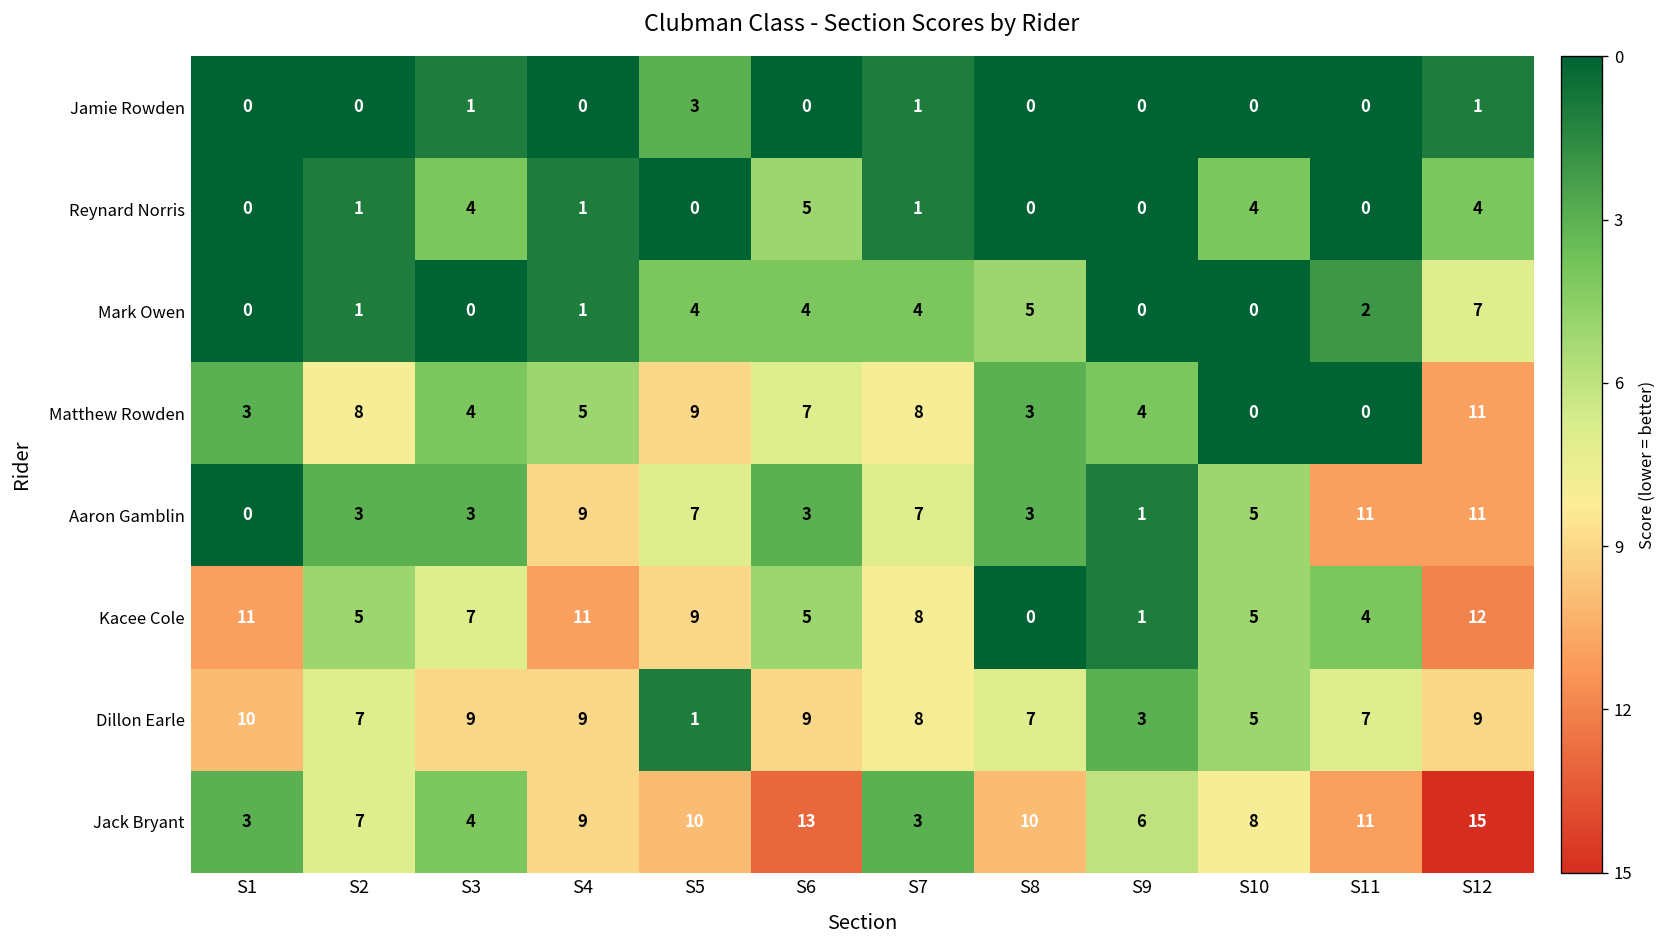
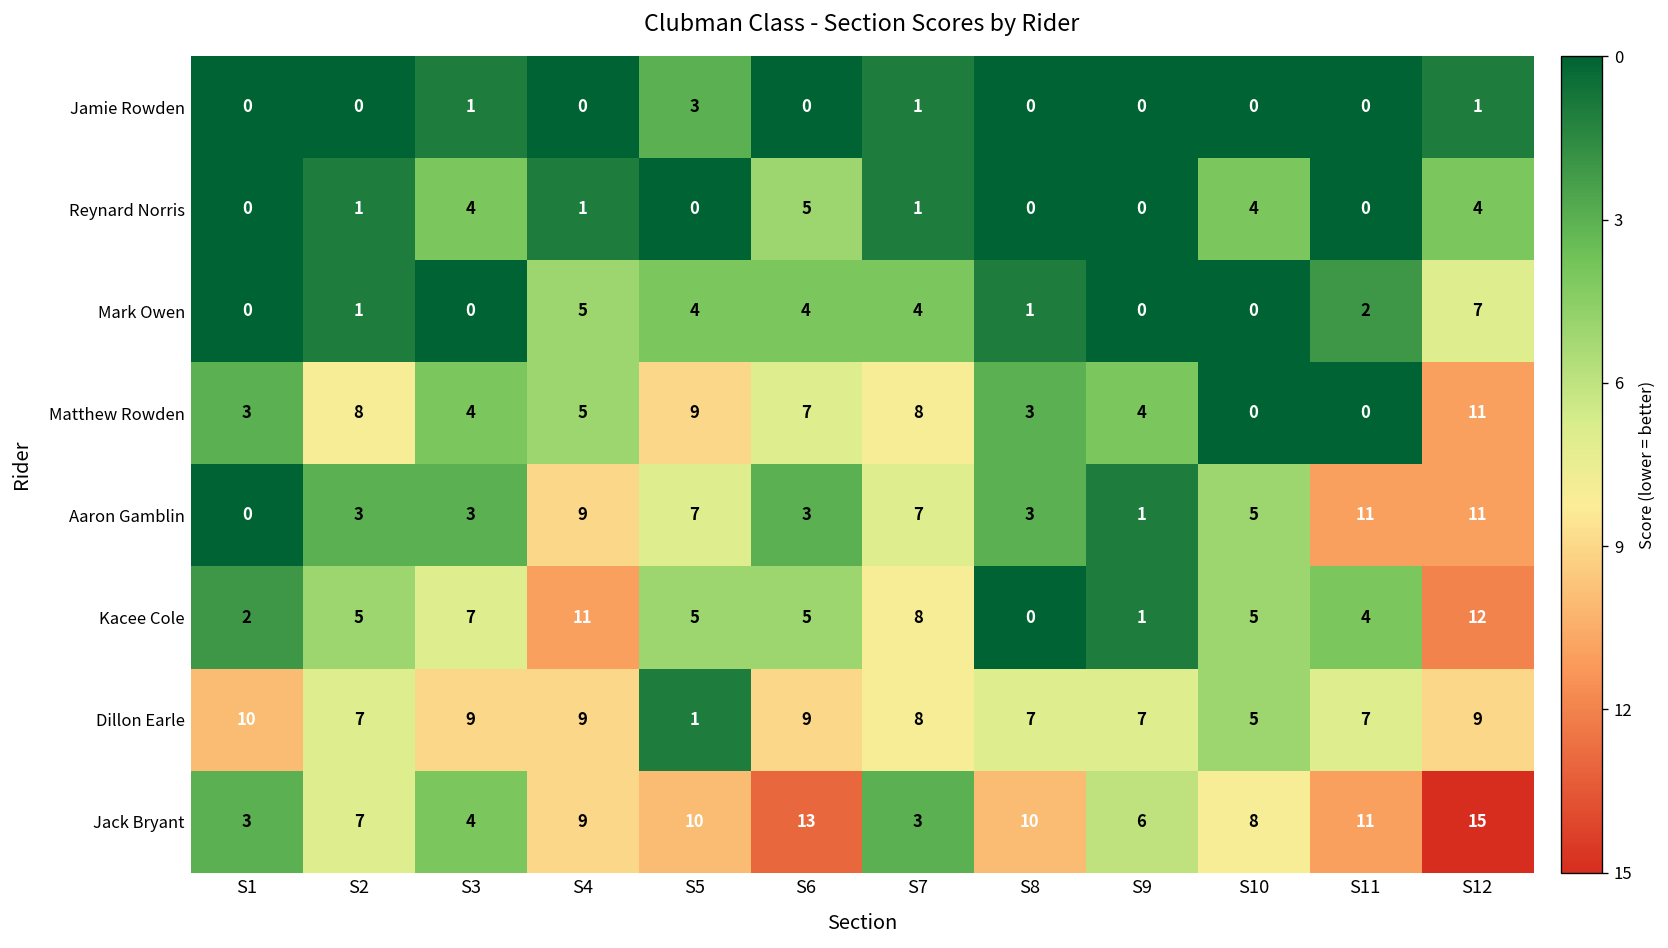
Mark Owen, S4: 1 -> 5
Mark Owen, S8: 5 -> 1
Kacee Cole, S1: 11 -> 2
Kacee Cole, S5: 9 -> 5
Dillon Earle, S9: 3 -> 7
